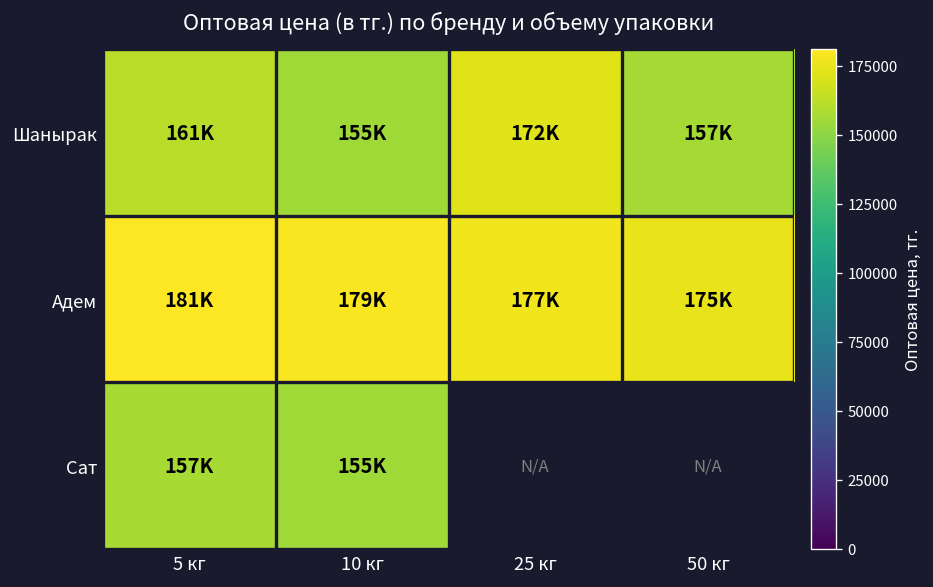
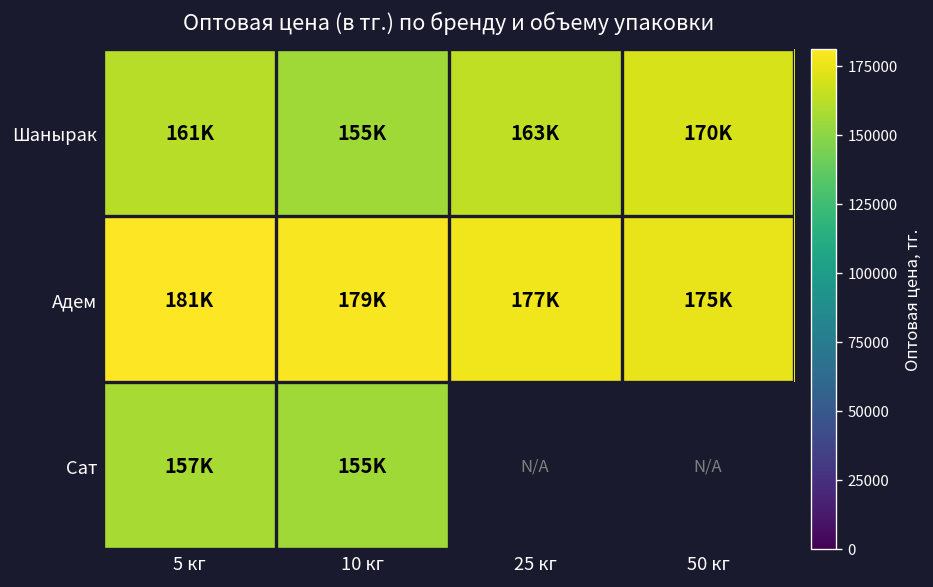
Шанырак, 25 кг: 172K -> 163K
Шанырак, 50 кг: 157K -> 170K
